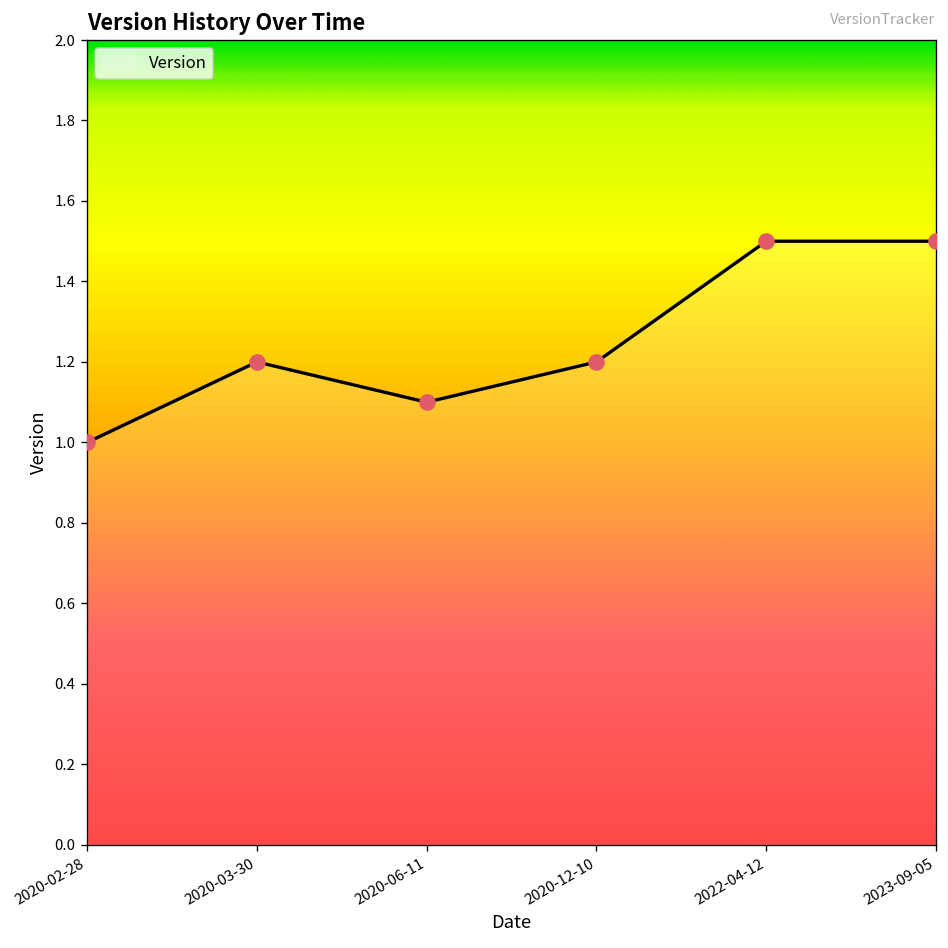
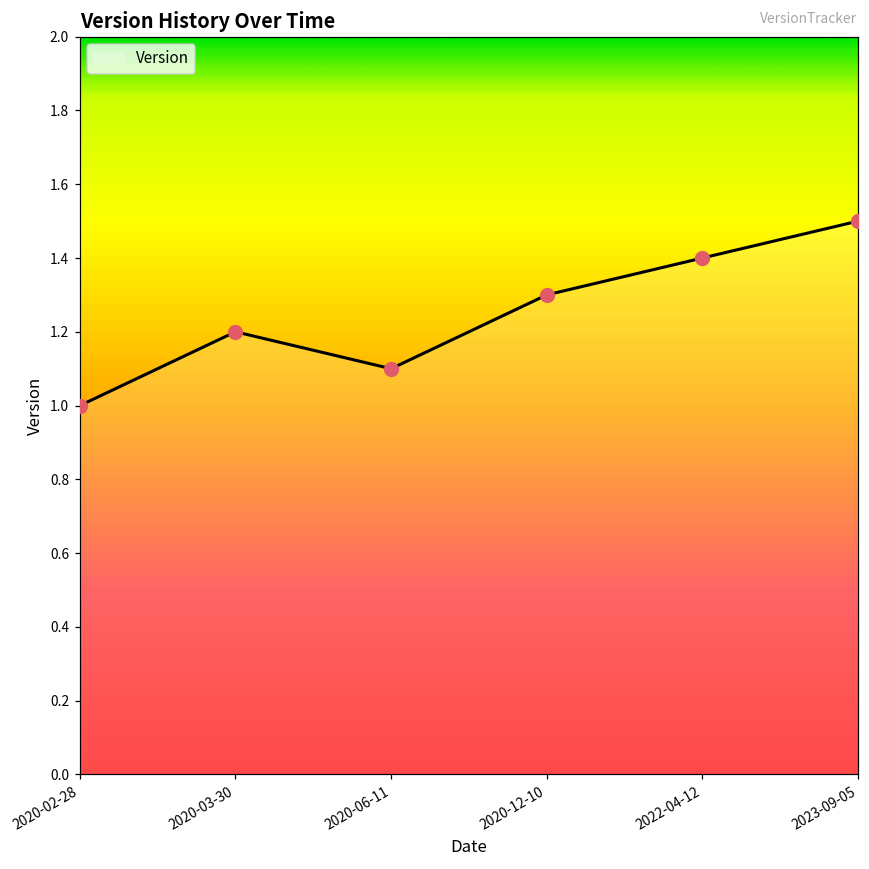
2020-12-10: 1.2 -> 1.3
2022-04-12: 1.5 -> 1.4
